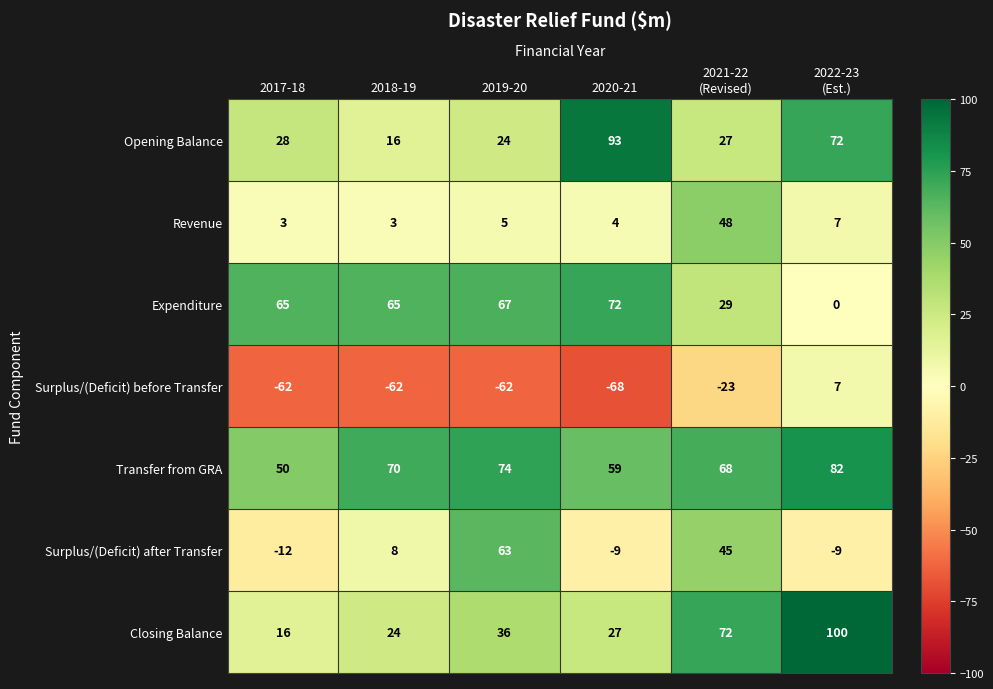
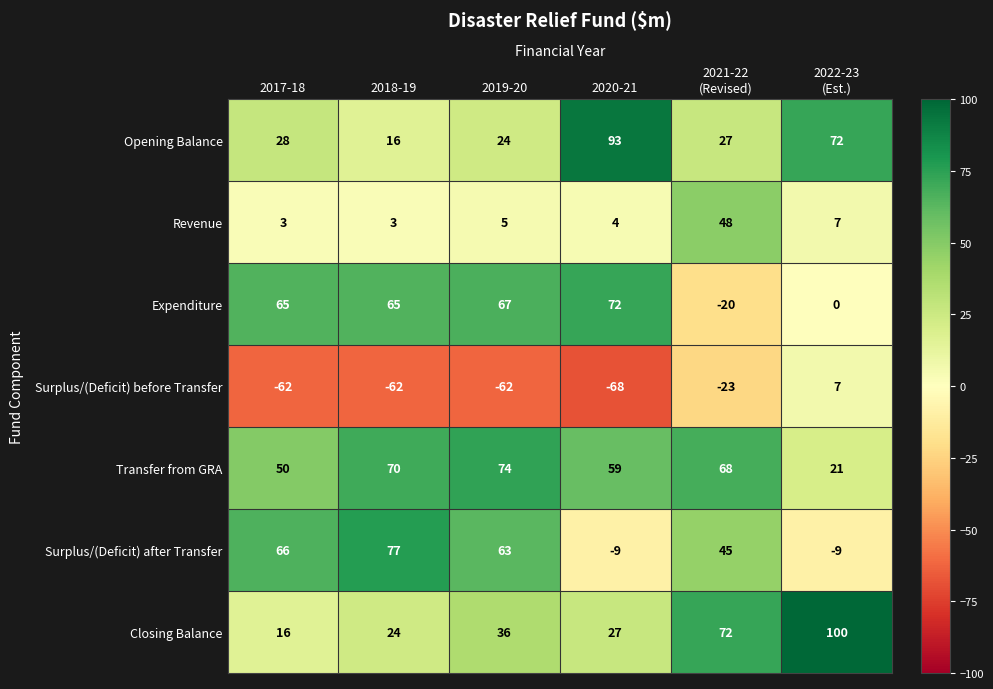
Expenditure, 2021-22 (Revised): 29 -> -20
Transfer from GRA, 2022-23 (Est.): 82 -> 21
Surplus/(Deficit) after Transfer, 2017-18: -12 -> 66
Surplus/(Deficit) after Transfer, 2018-19: 8 -> 77
